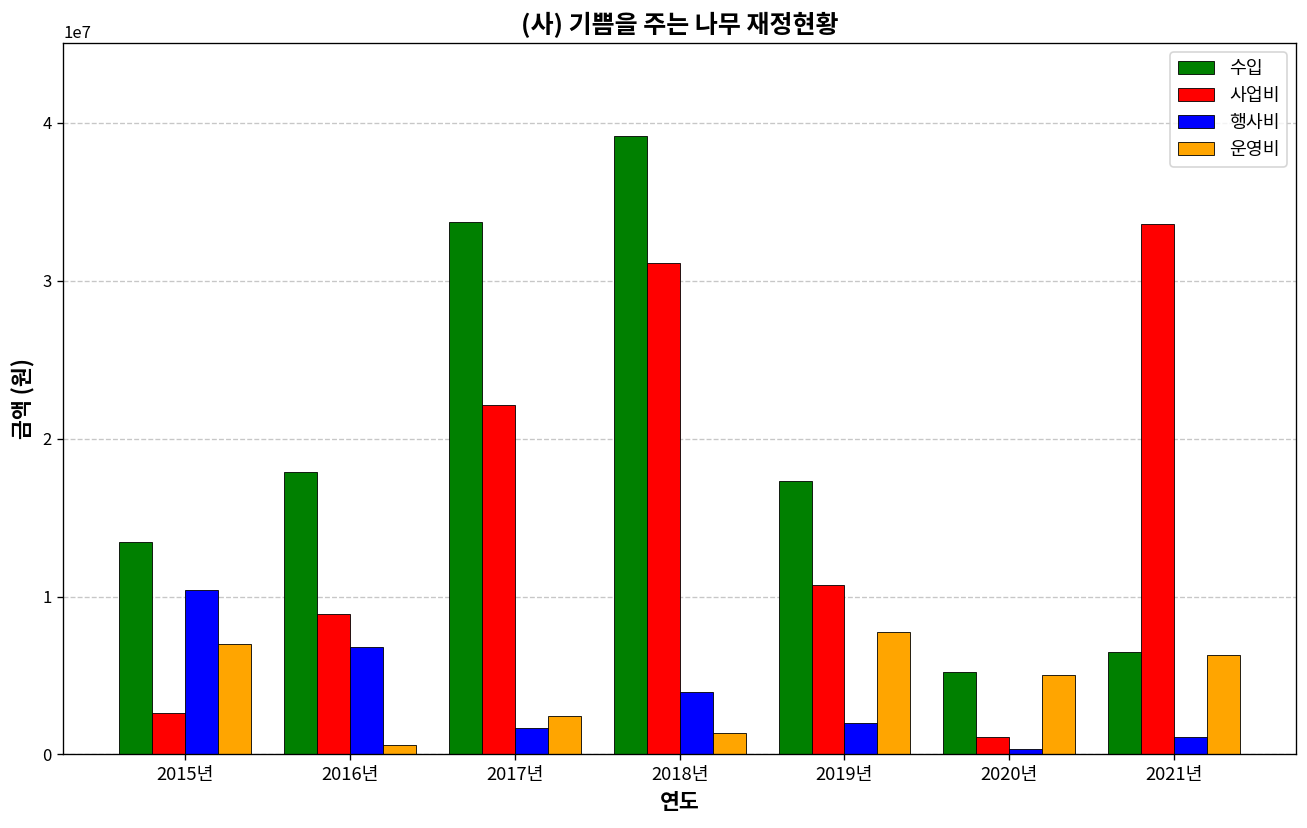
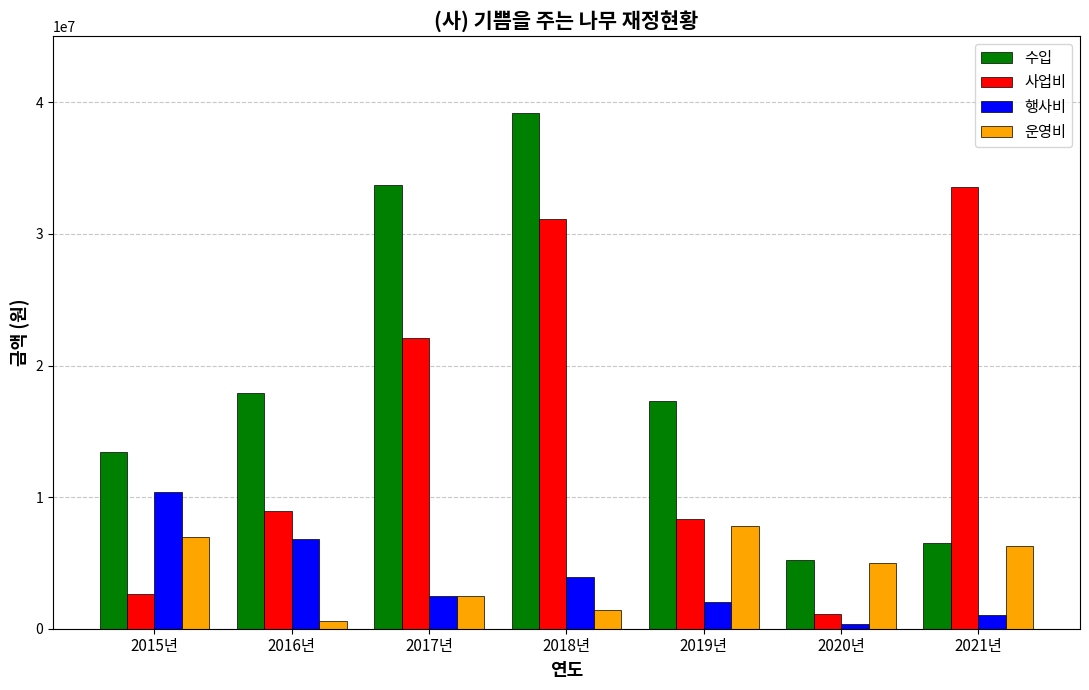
행사비, 2017년: 1700000 -> 2500000
사업비, 2019년: 10800000 -> 8300000
